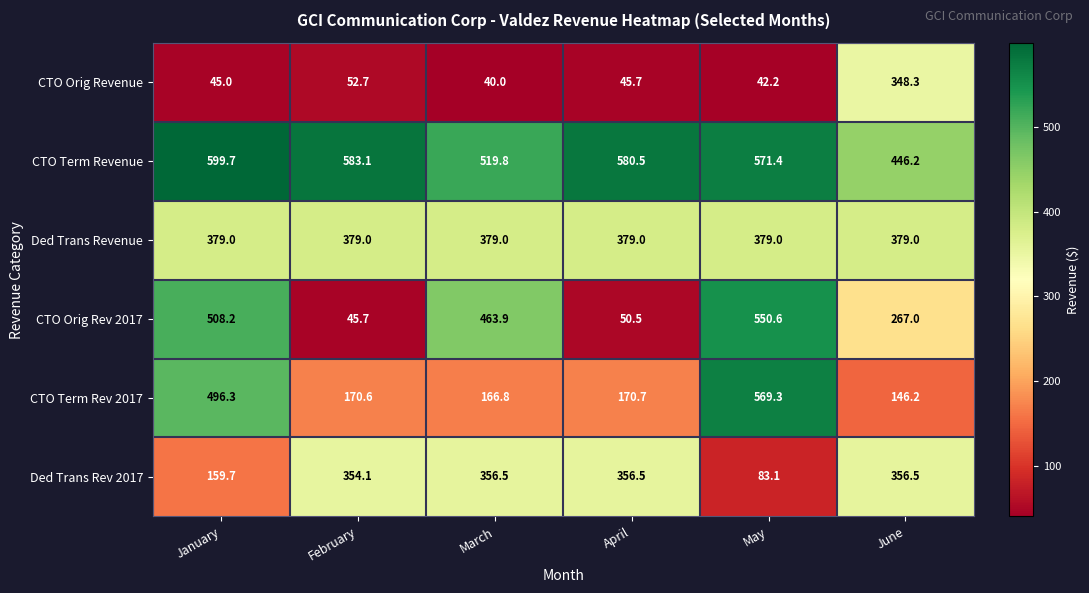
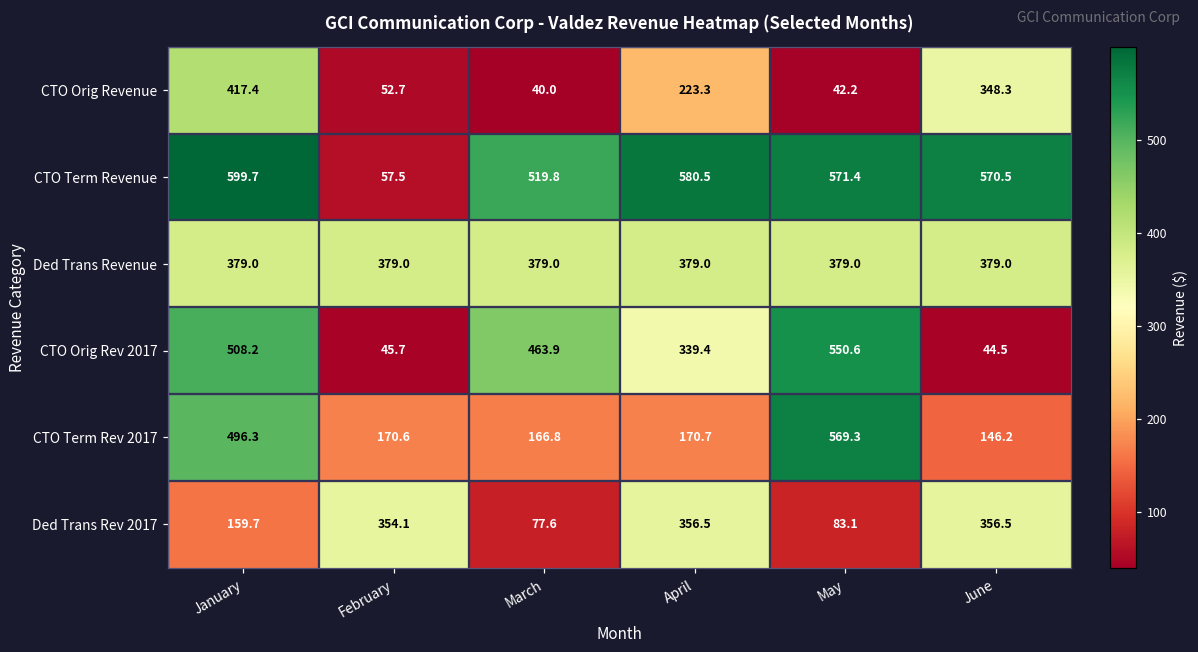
CTO Orig Revenue, January: 45.0 -> 417.4
CTO Orig Revenue, April: 45.7 -> 223.3
CTO Term Revenue, February: 583.1 -> 57.5
CTO Term Revenue, June: 446.2 -> 570.5
CTO Orig Rev 2017, April: 50.5 -> 339.4
CTO Orig Rev 2017, June: 267.0 -> 44.5
Ded Trans Rev 2017, March: 356.5 -> 77.6
